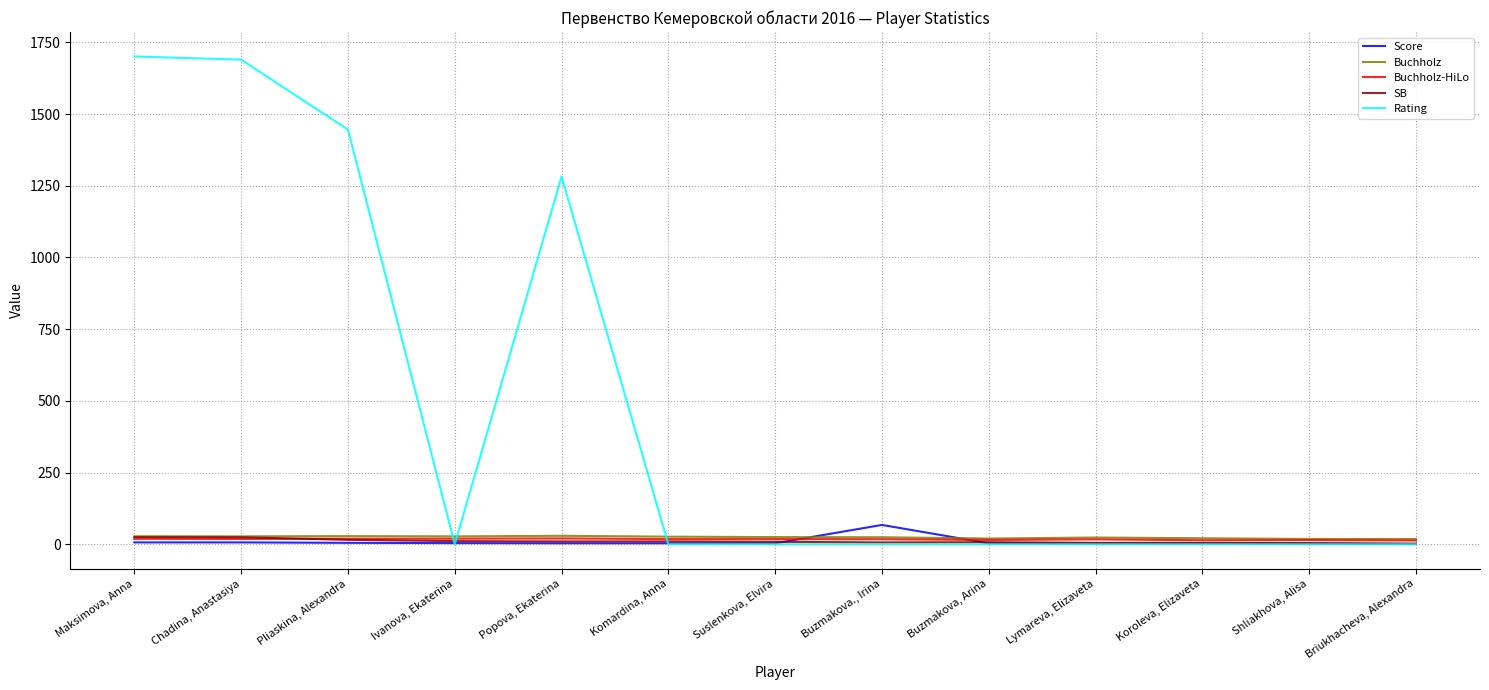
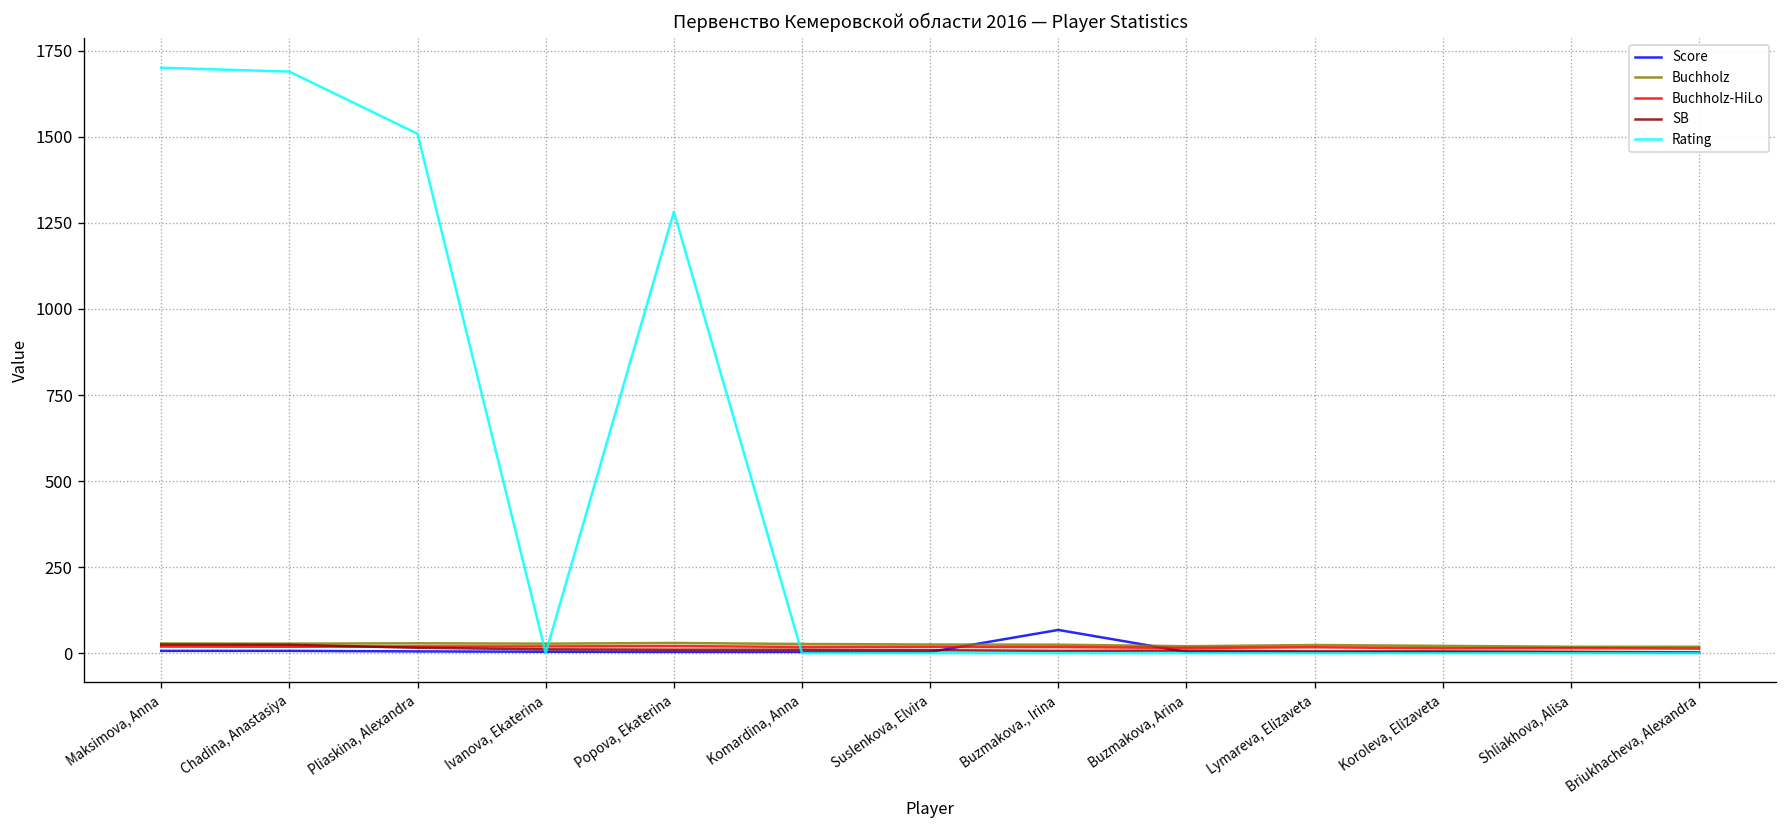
Rating, Pliaskina, Alexandra: 1450 -> 1510
